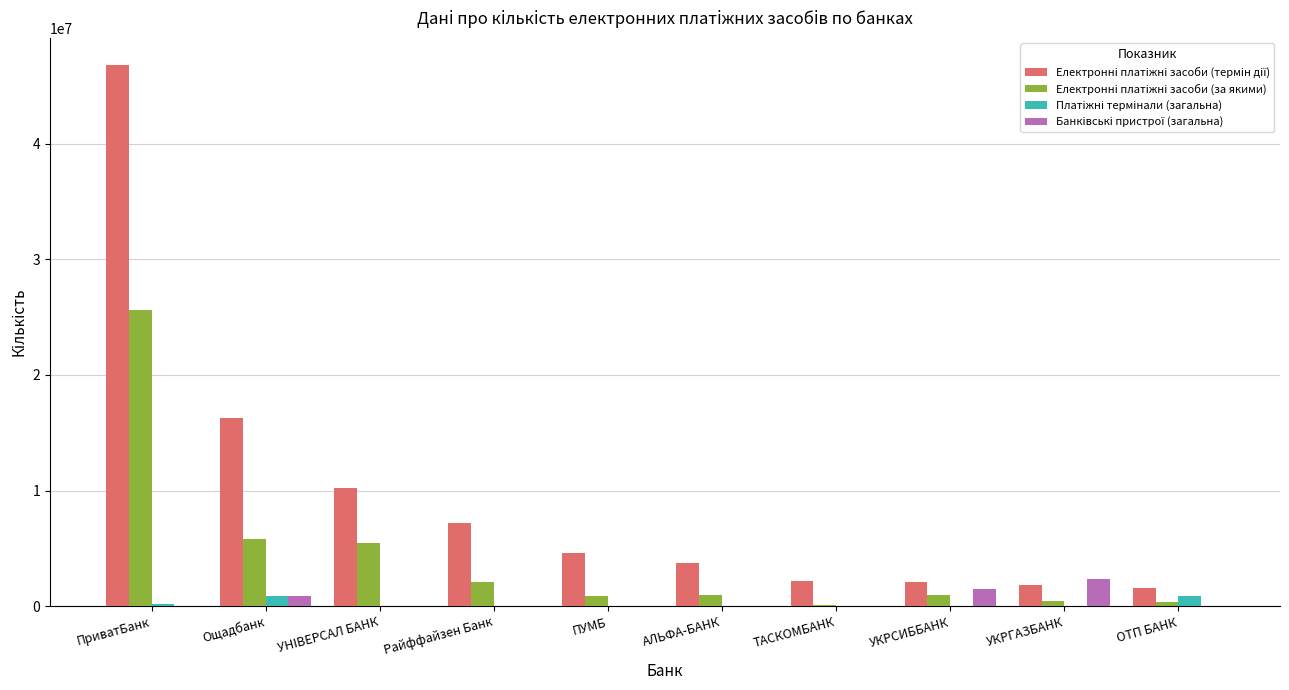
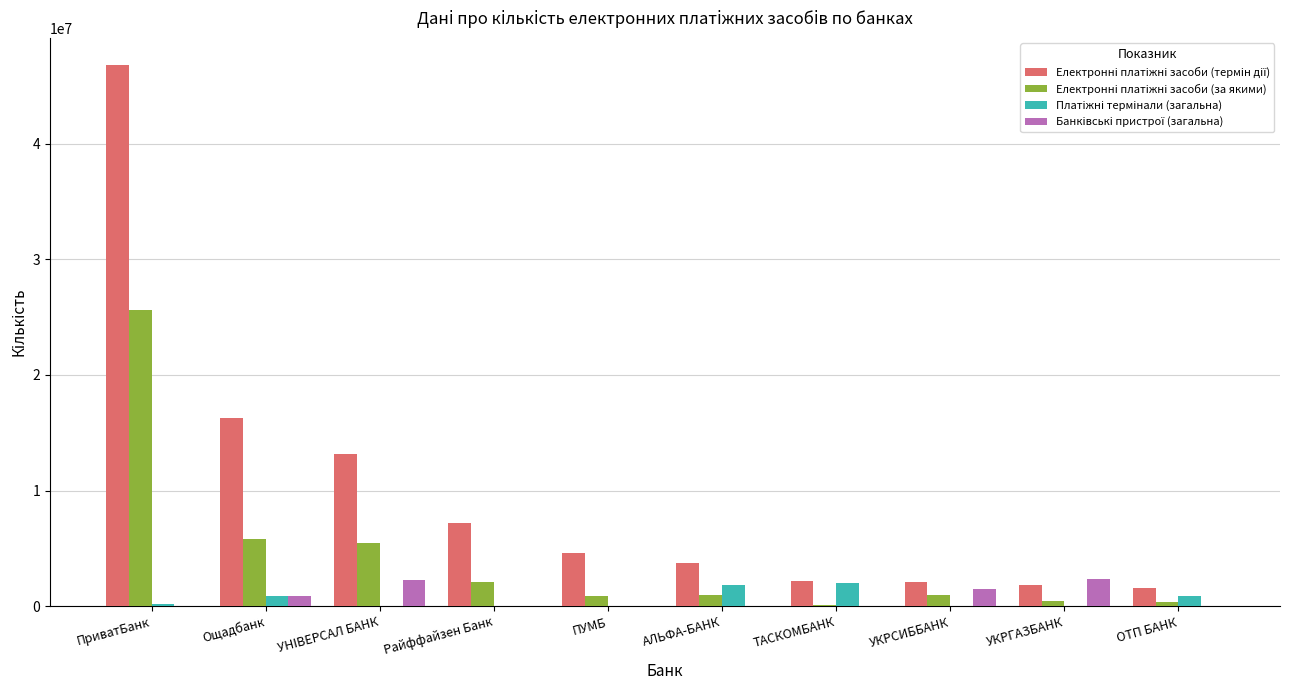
Електронні платіжні засоби (термін дії), УНІВЕРСАЛ БАНК: 10300000 -> 13200000
Банківські пристрої (загальна), УНІВЕРСАЛ БАНК: 0 -> 2300000
Платіжні термінали (загальна), АЛЬФА-БАНК: 0 -> 1800000
Платіжні термінали (загальна), ТАСКОМБАНК: 0 -> 2000000
